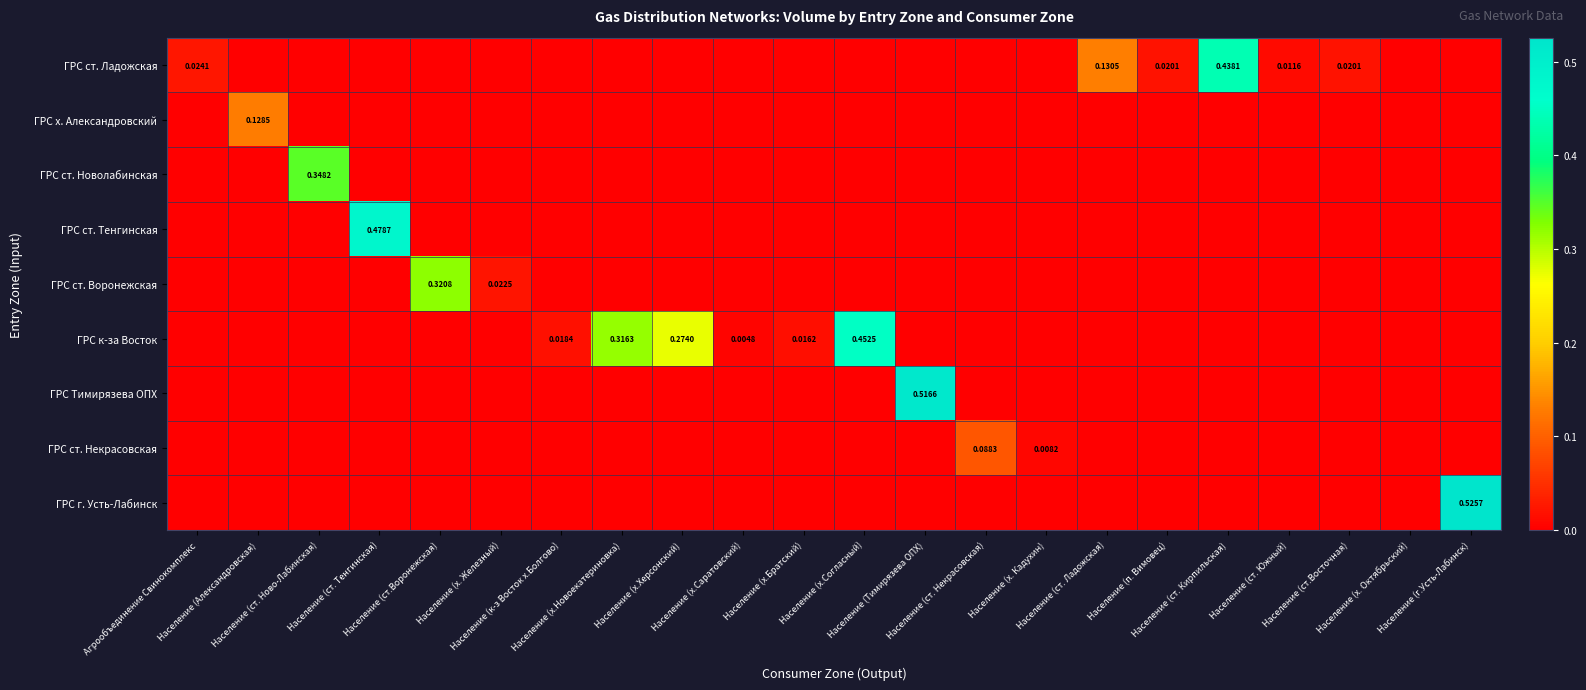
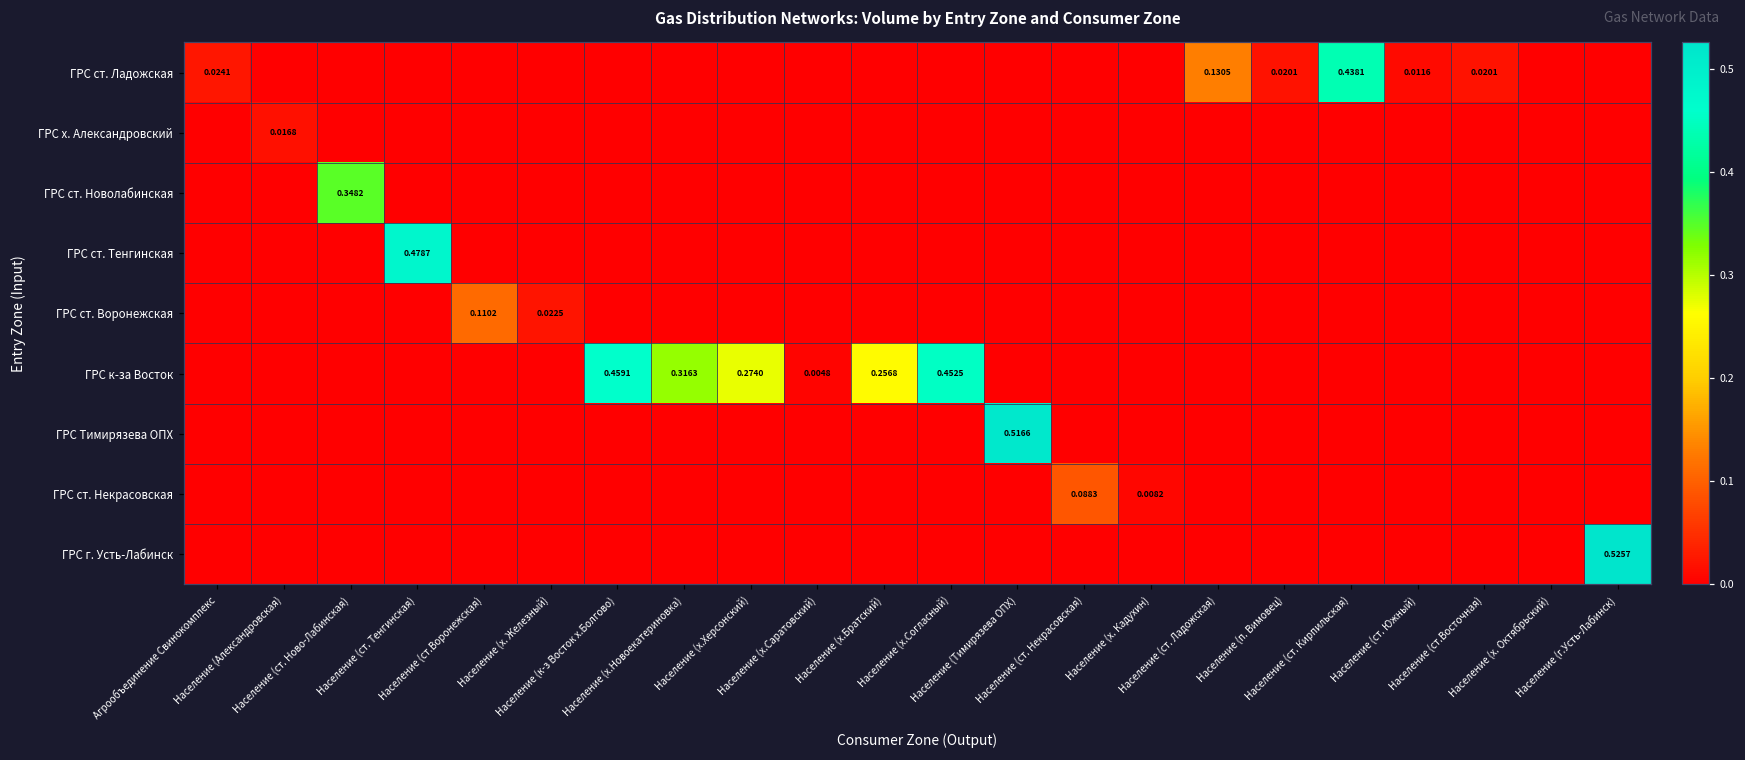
ГРС х. Александровский, Население (Александровская): 0.1285 -> 0.0168
ГРС ст. Воронежская, Население (ст.Воронежская): 0.3208 -> 0.1102
ГРС к-за Восток, Население (к-з Восток х.Болгово): 0.0184 -> 0.4591
ГРС к-за Восток, Население (х.Братский): 0.0162 -> 0.2568
